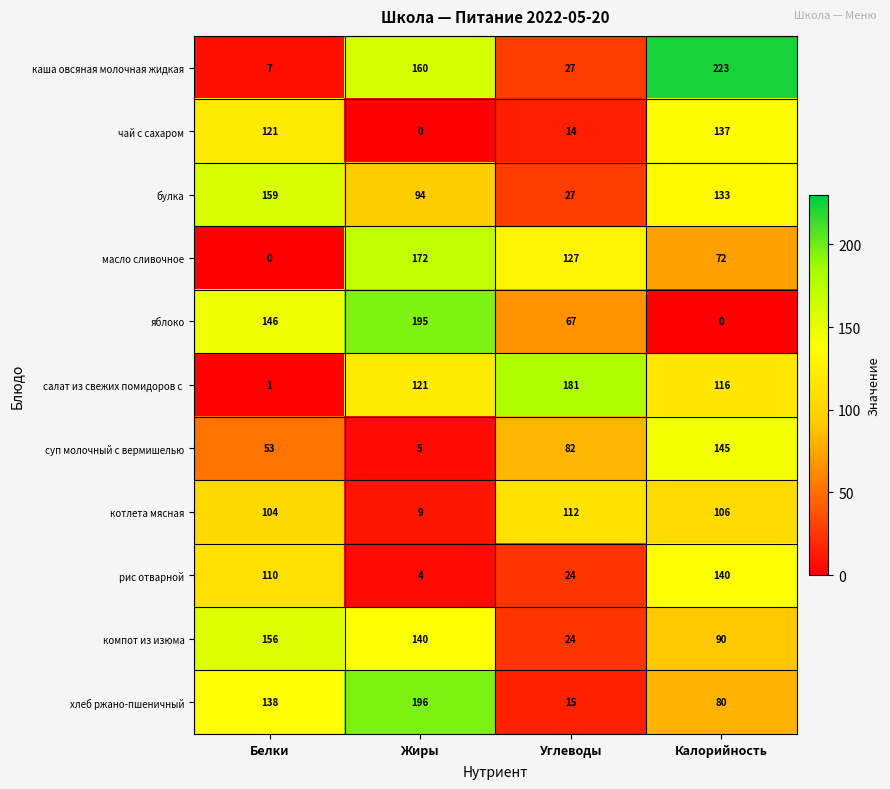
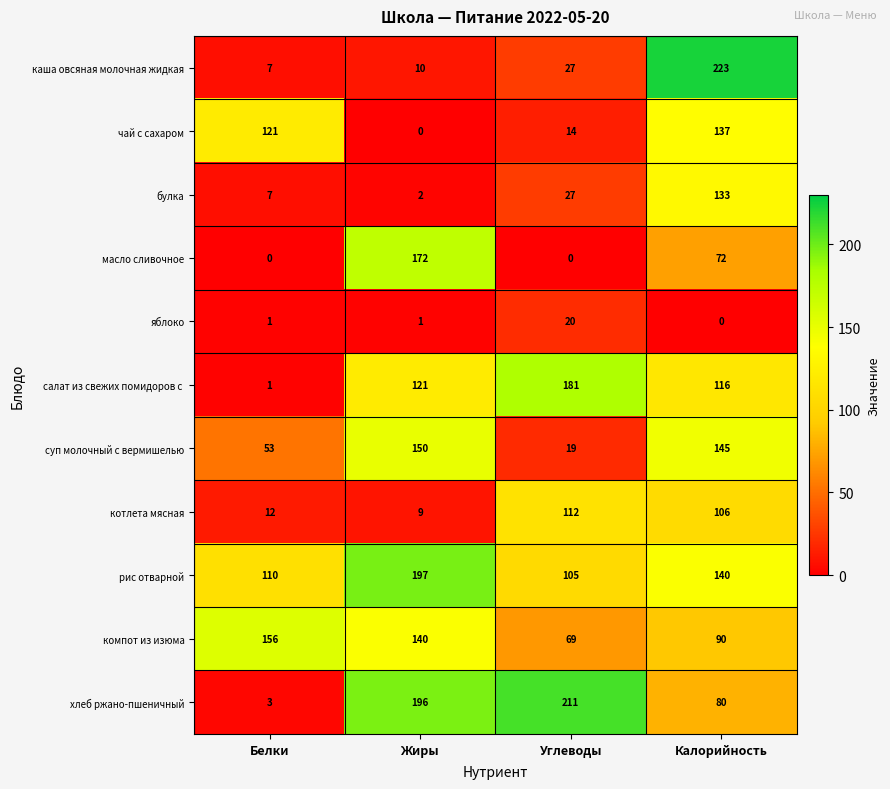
каша овсяная молочная жидкая, Жиры: 160 -> 10
булка, Белки: 159 -> 7
булка, Жиры: 94 -> 2
масло сливочное, Углеводы: 127 -> 0
яблоко, Белки: 146 -> 1
яблоко, Жиры: 195 -> 1
яблоко, Углеводы: 67 -> 20
суп молочный с вермишелью, Жиры: 5 -> 150
суп молочный с вермишелью, Углеводы: 82 -> 19
котлета мясная, Белки: 104 -> 12
рис отварной, Жиры: 4 -> 197
рис отварной, Углеводы: 24 -> 105
компот из изюма, Углеводы: 24 -> 69
хлеб ржано-пшеничный, Белки: 138 -> 3
хлеб ржано-пшеничный, Углеводы: 15 -> 211
